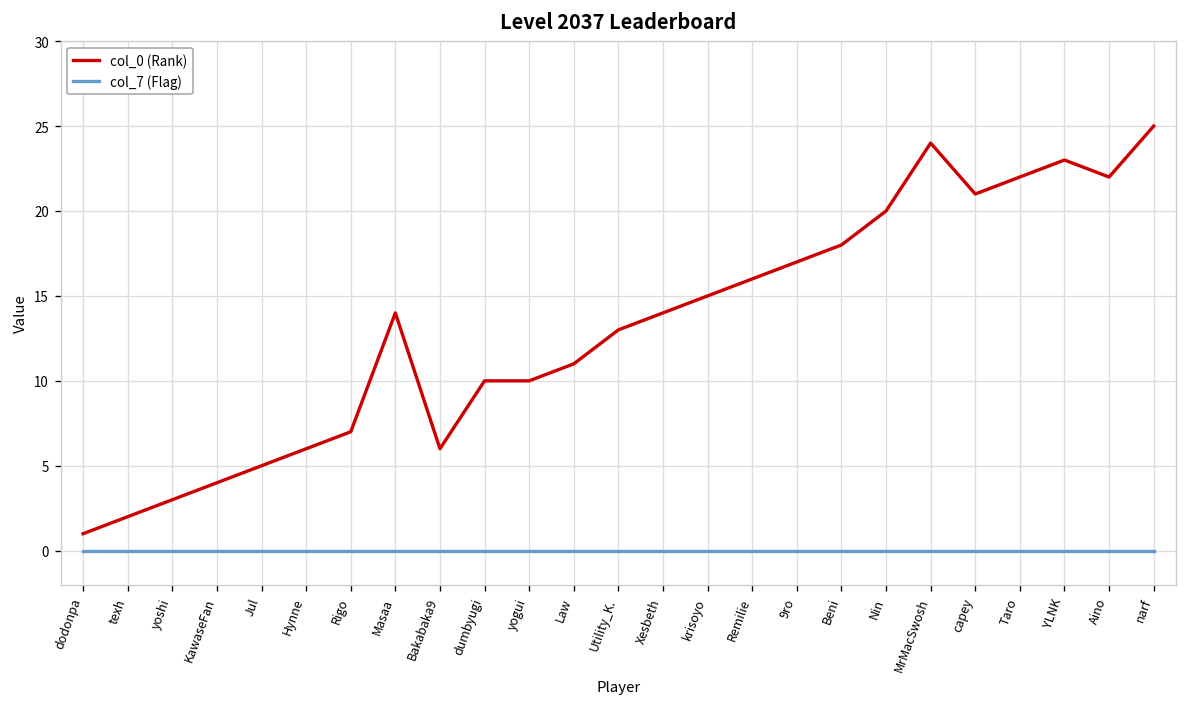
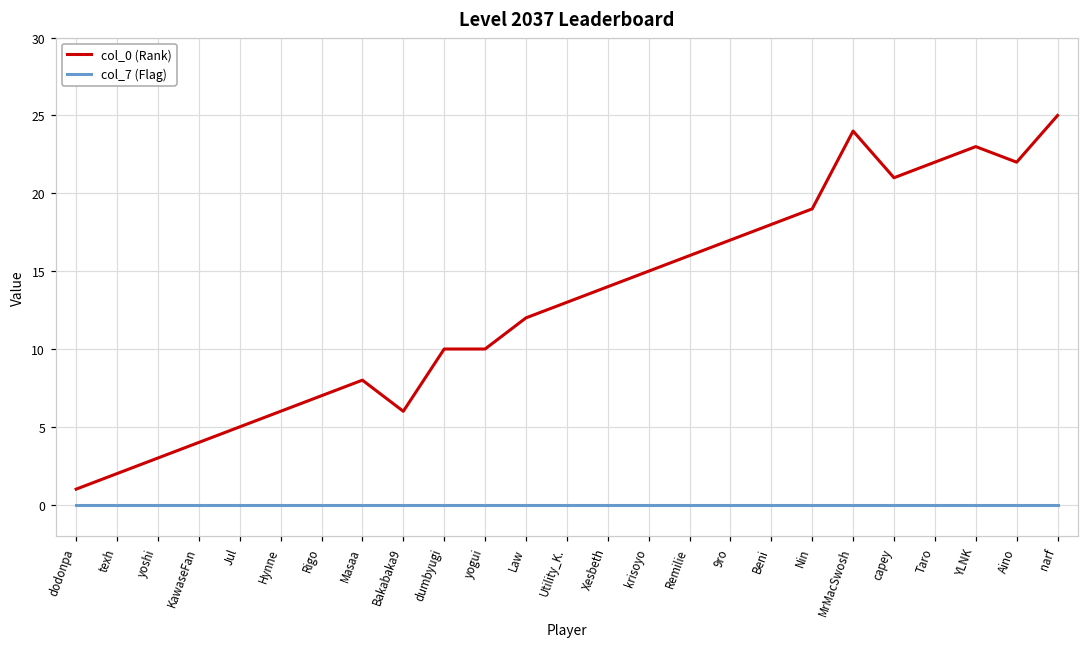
col_0 (Rank), Masaa: 14 -> 8
col_0 (Rank), Law: 11 -> 12
col_0 (Rank), Nin: 20 -> 19
